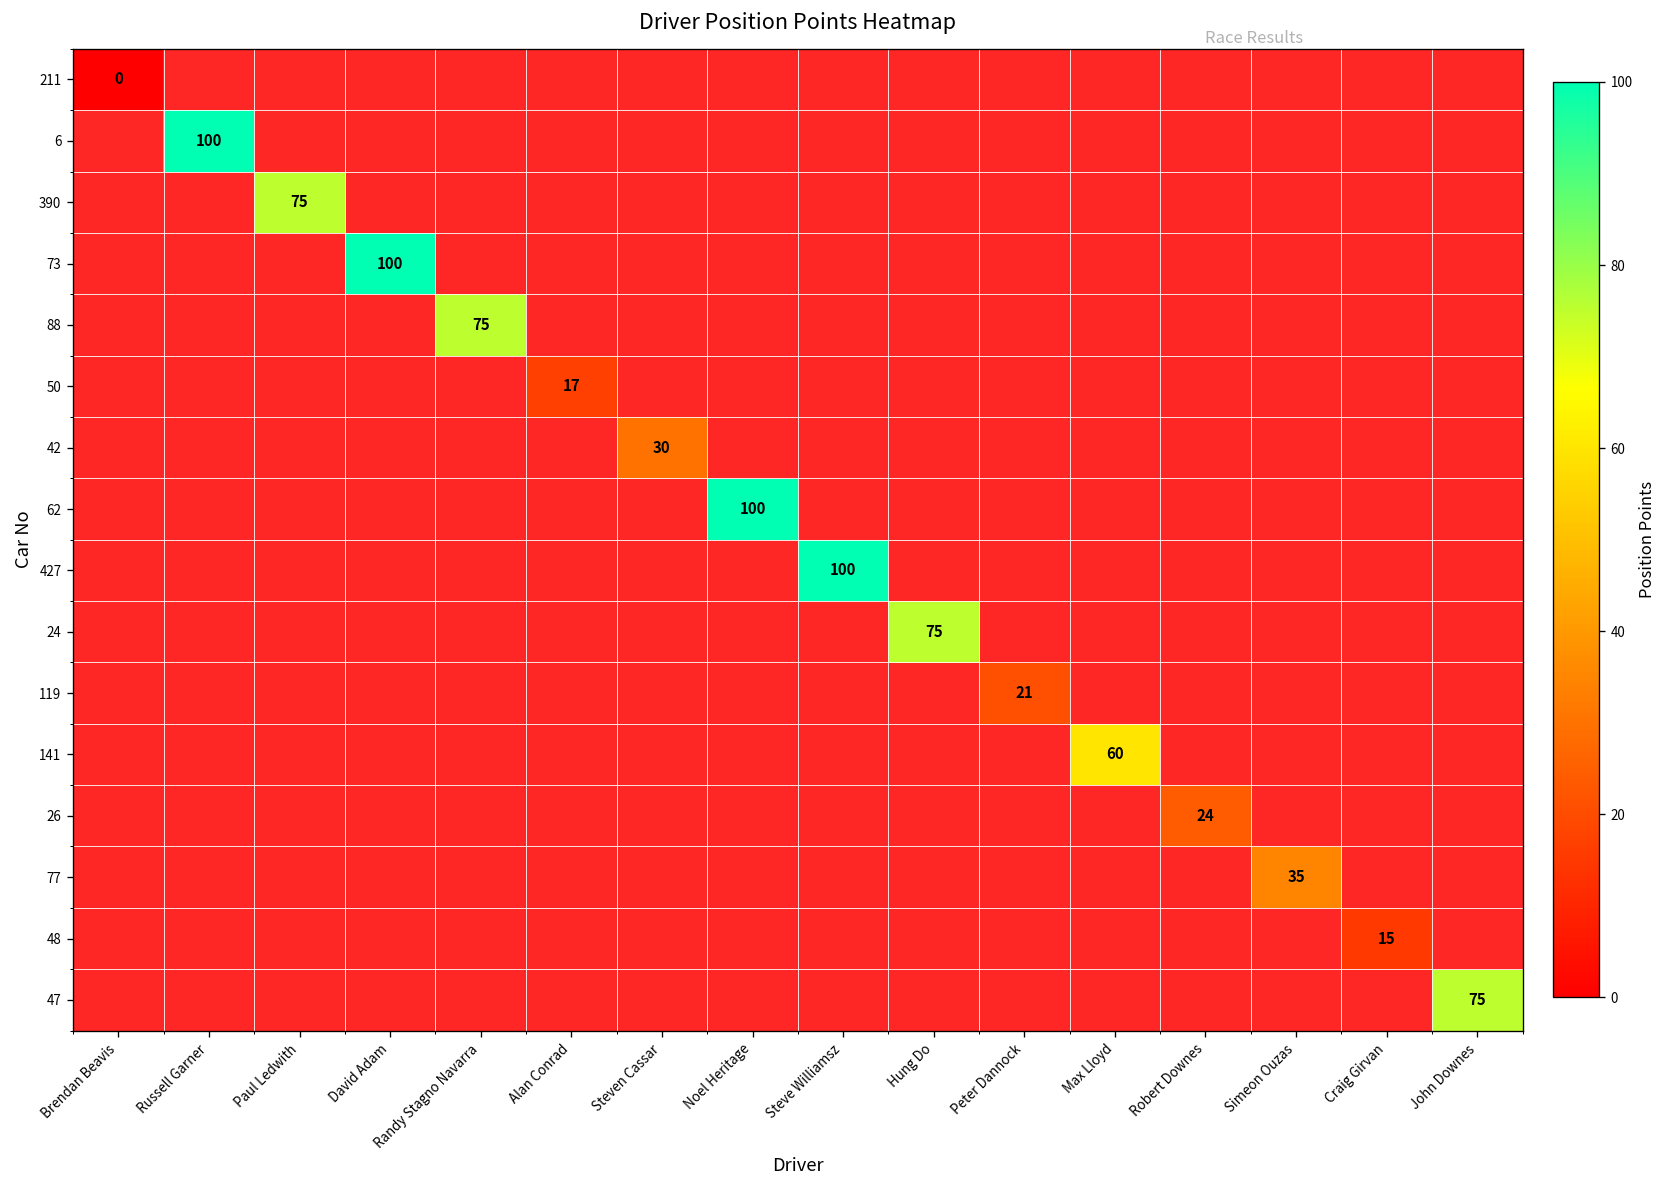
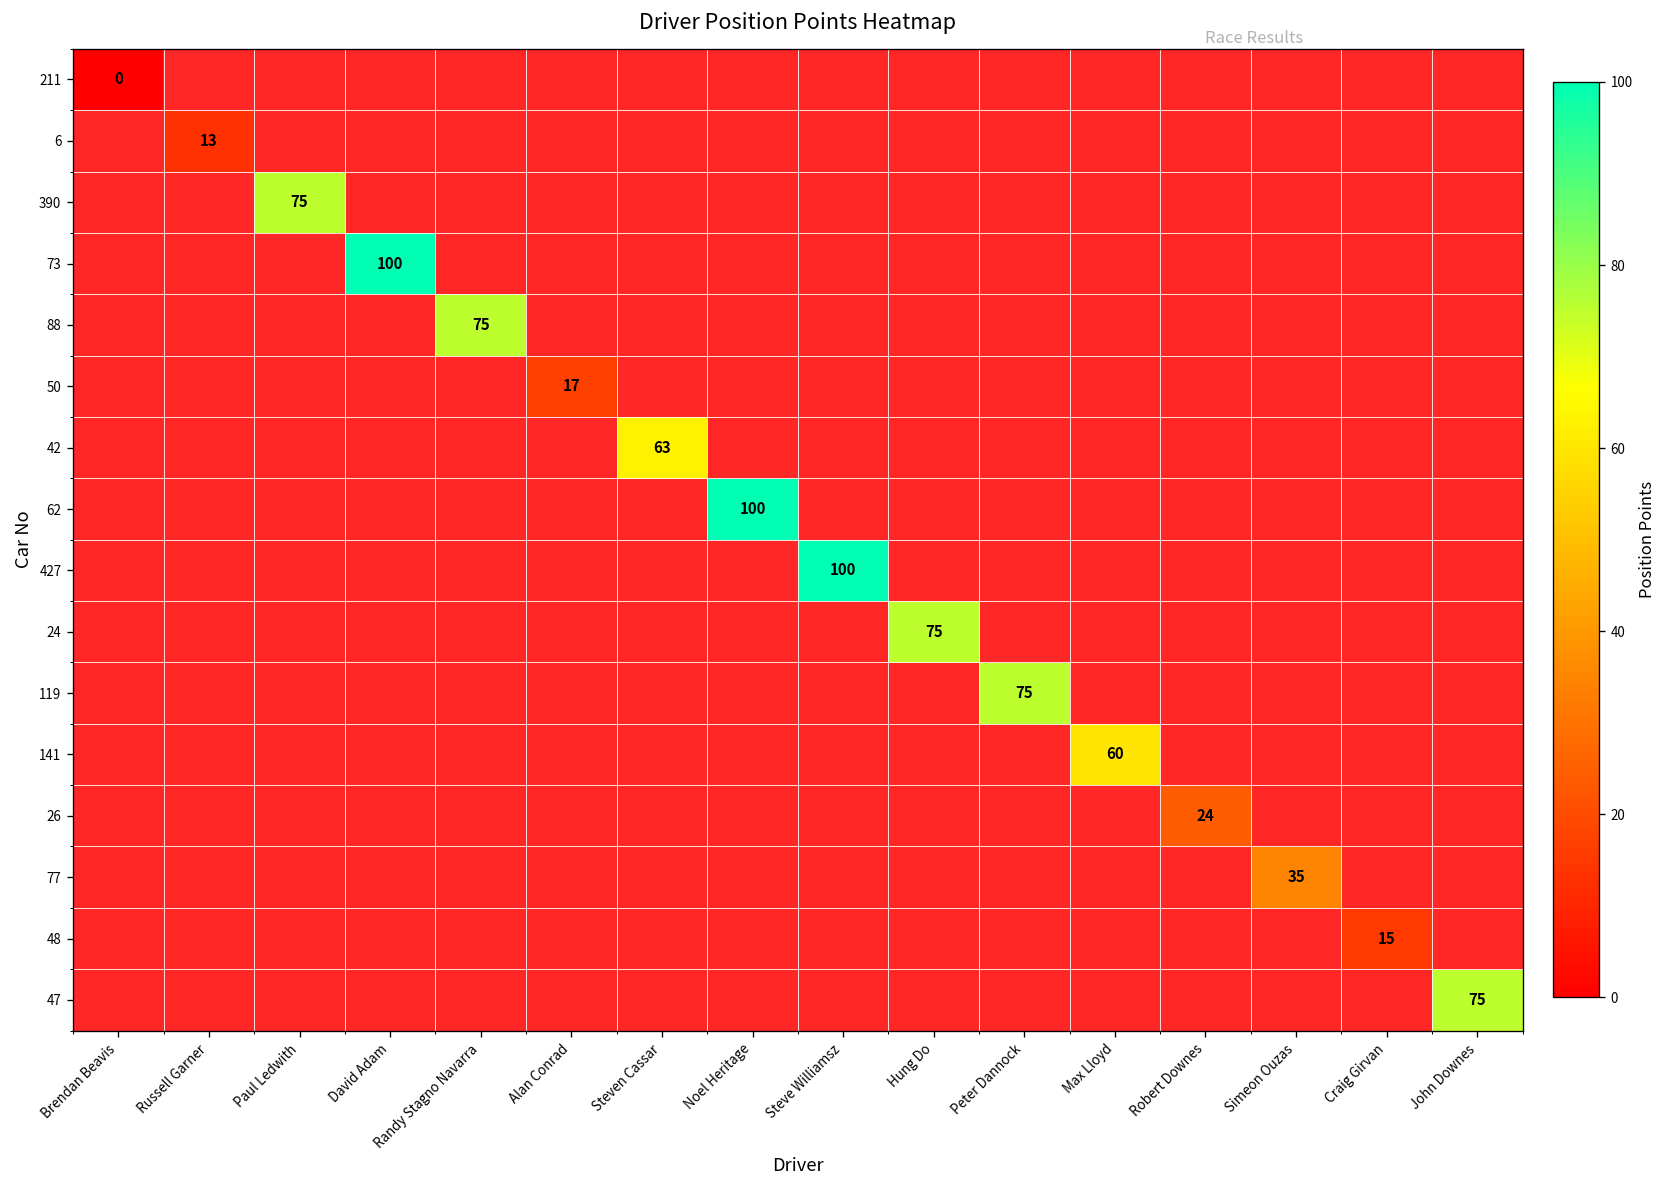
6, Russell Garner: 100 -> 13
42, Steven Cassar: 30 -> 63
119, Peter Dannock: 21 -> 75
